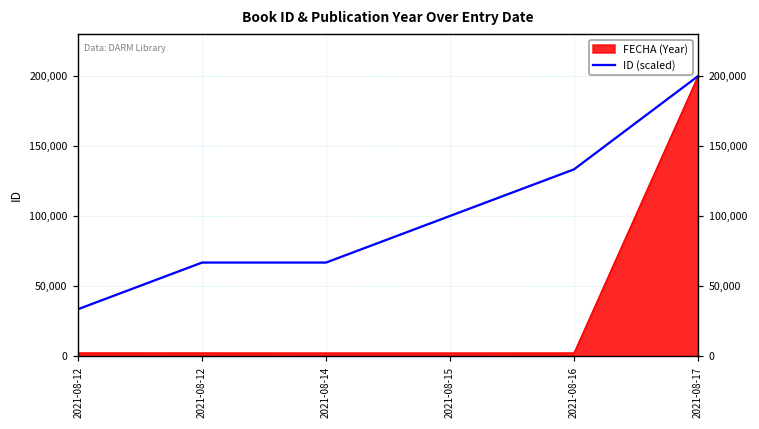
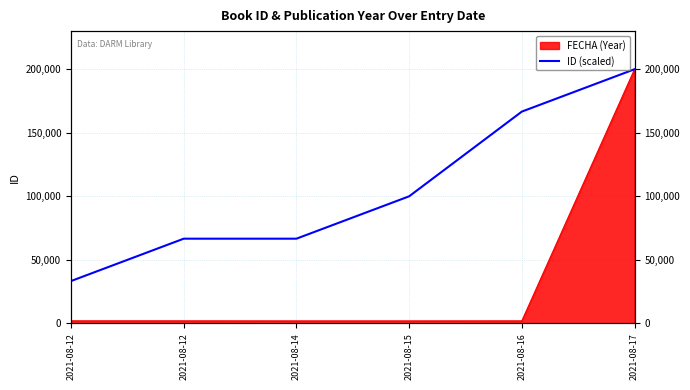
ID (scaled), 2021-08-16: 133,000 -> 167,000
